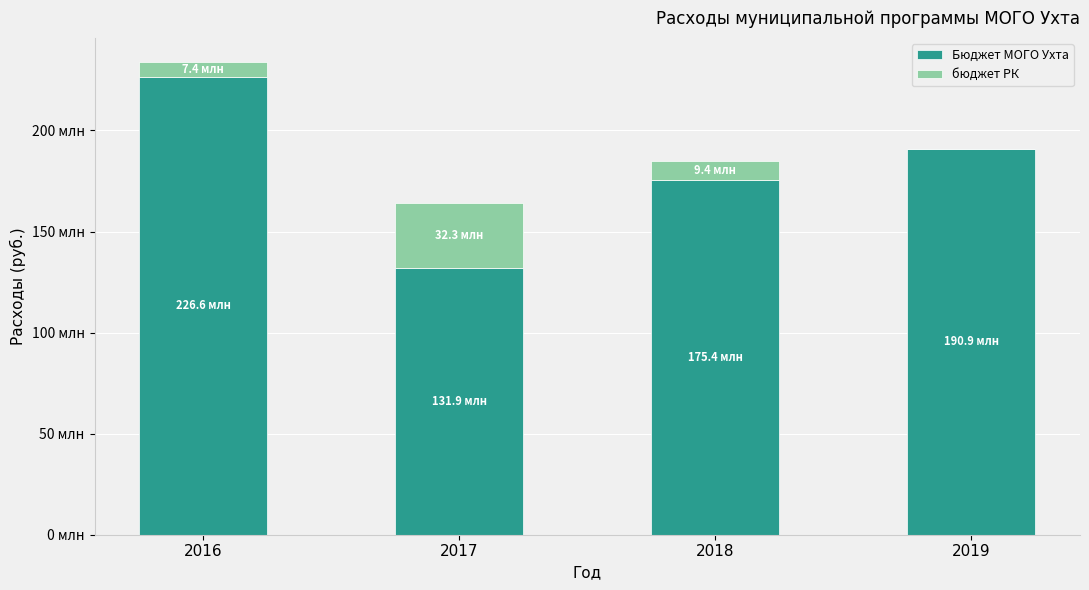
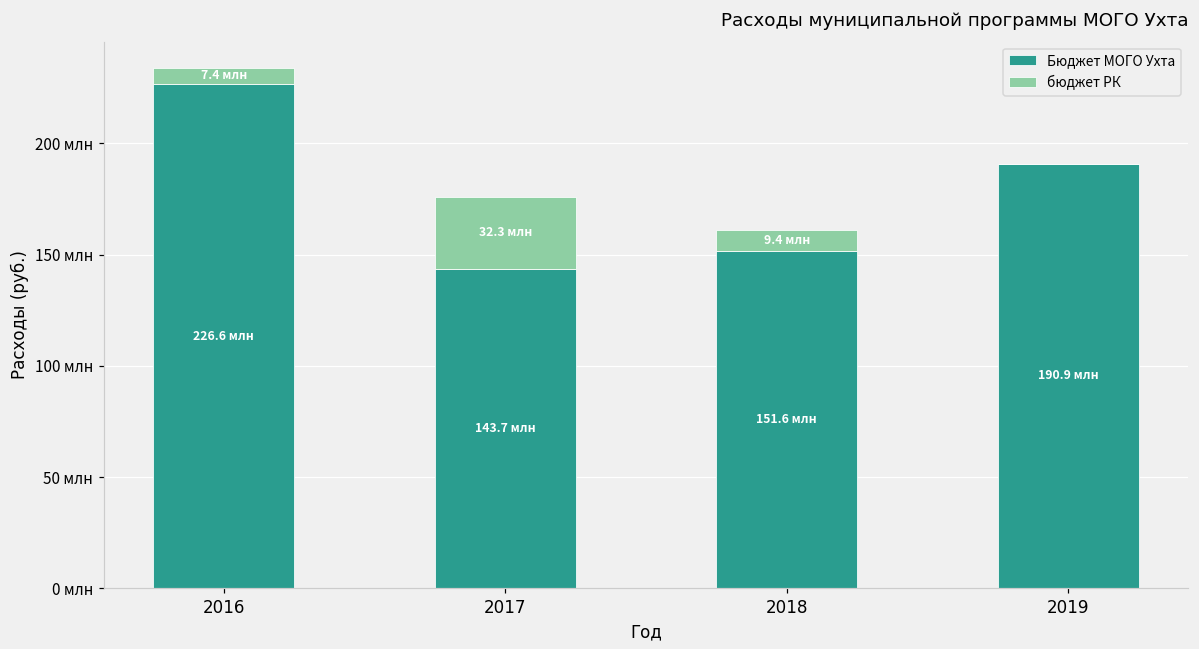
Бюджет МОГО Ухта, 2017: 131.9 -> 143.7
Бюджет МОГО Ухта, 2018: 175.4 -> 151.6
